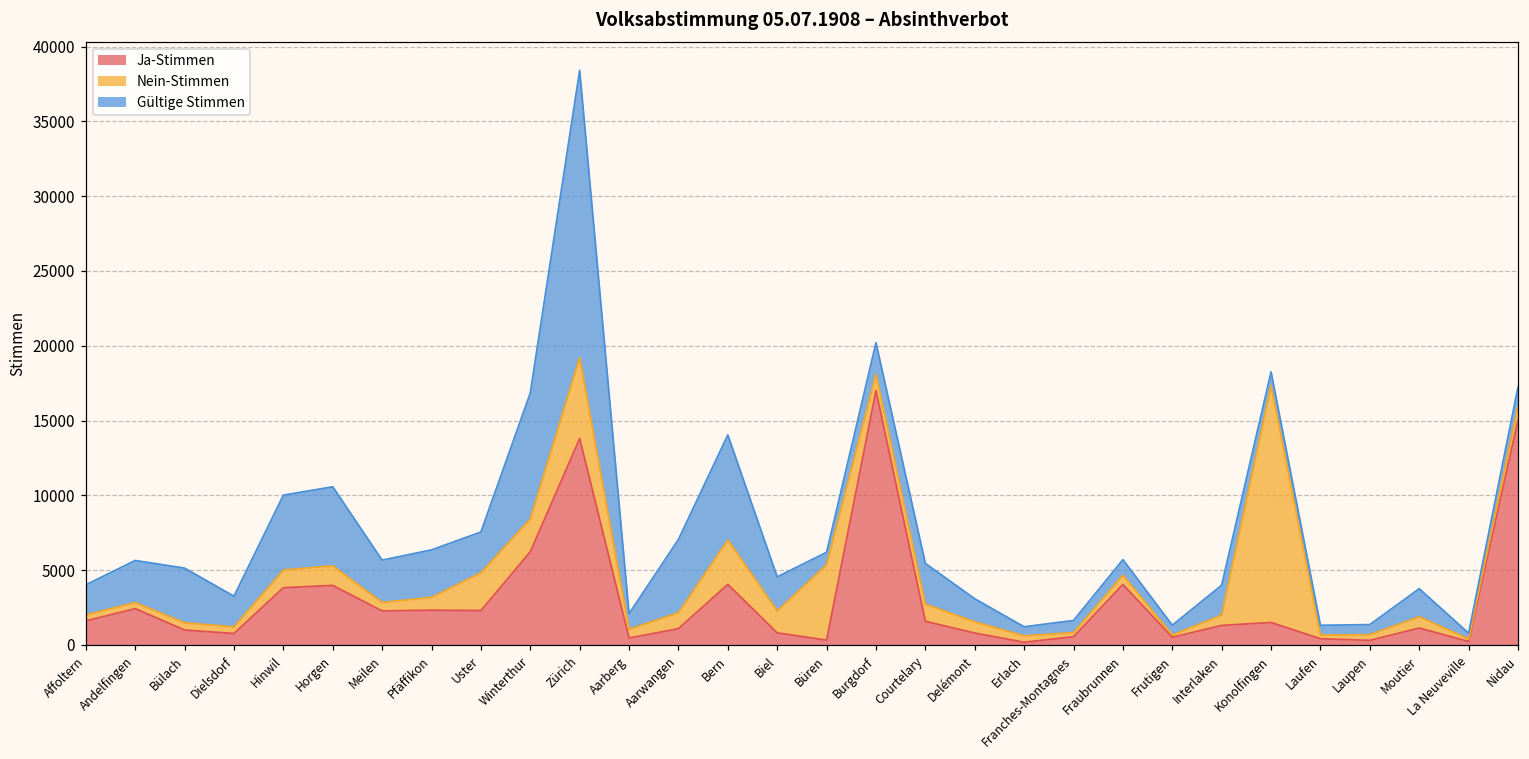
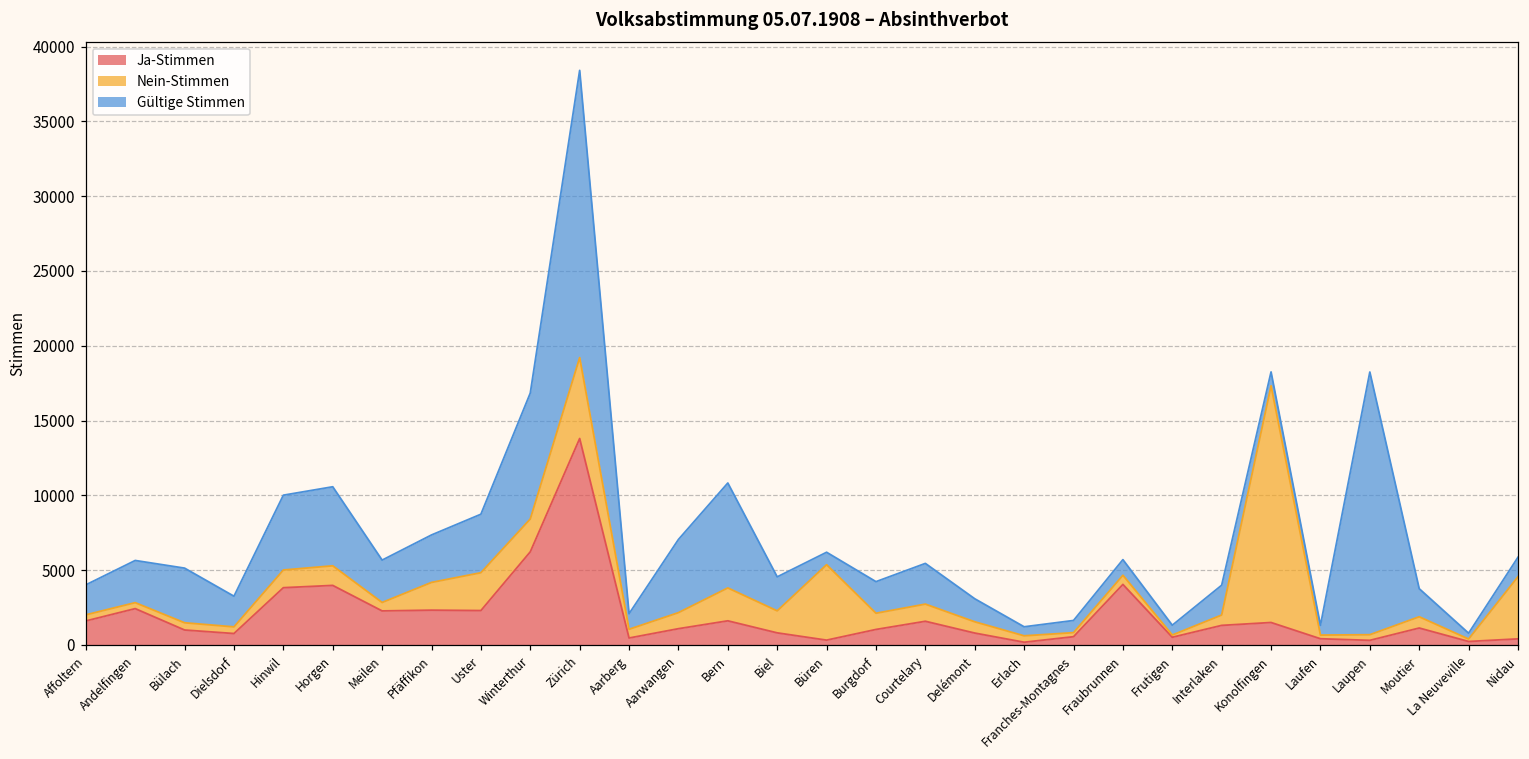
Nein-Stimmen, Pfäffikon: 900 -> 1900
Gültige Stimmen, Uster: 2700 -> 3900
Ja-Stimmen, Bern: 4000 -> 1600
Nein-Stimmen, Bern: 3000 -> 2200
Ja-Stimmen, Burgdorf: 17000 -> 1000
Gültige Stimmen, Laupen: 700 -> 17600
Ja-Stimmen, Nidau: 15000 -> 400
Nein-Stimmen, Nidau: 900 -> 4200
